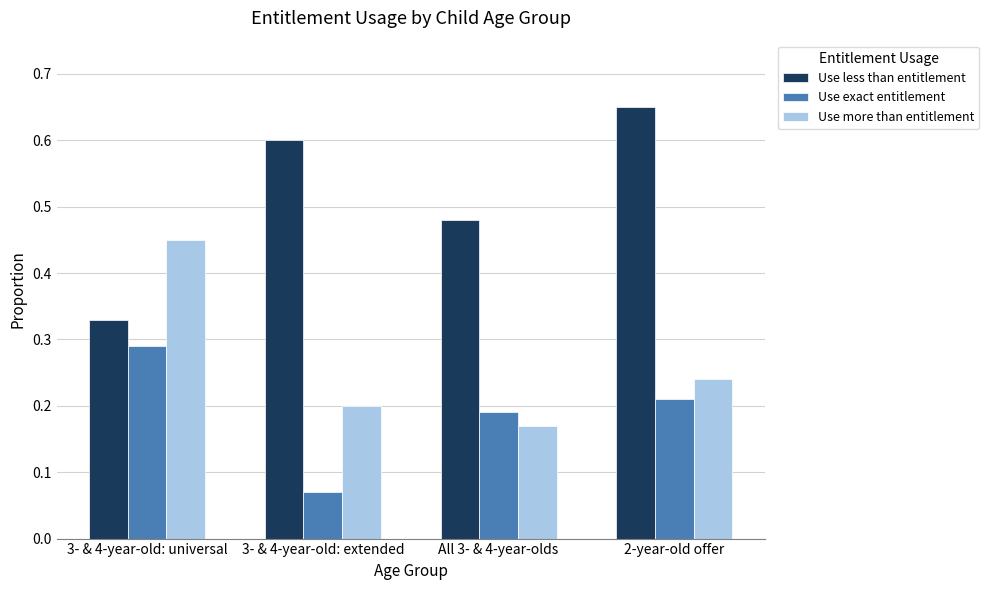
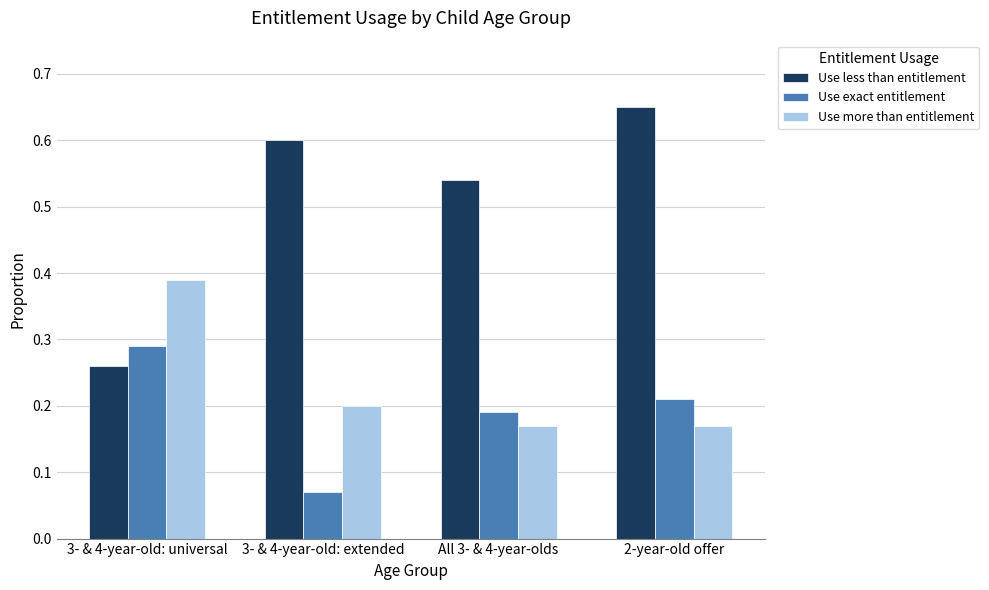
Use less than entitlement, 3- & 4-year-old: universal: 0.33 -> 0.26
Use more than entitlement, 3- & 4-year-old: universal: 0.45 -> 0.39
Use less than entitlement, All 3- & 4-year-olds: 0.48 -> 0.54
Use more than entitlement, 2-year-old offer: 0.24 -> 0.17
